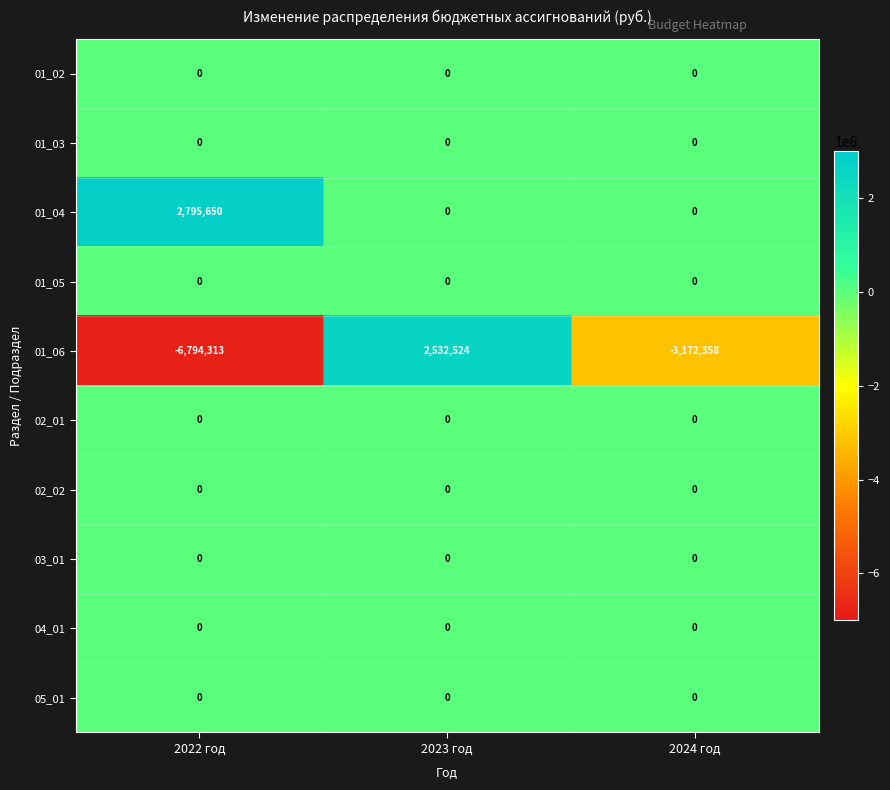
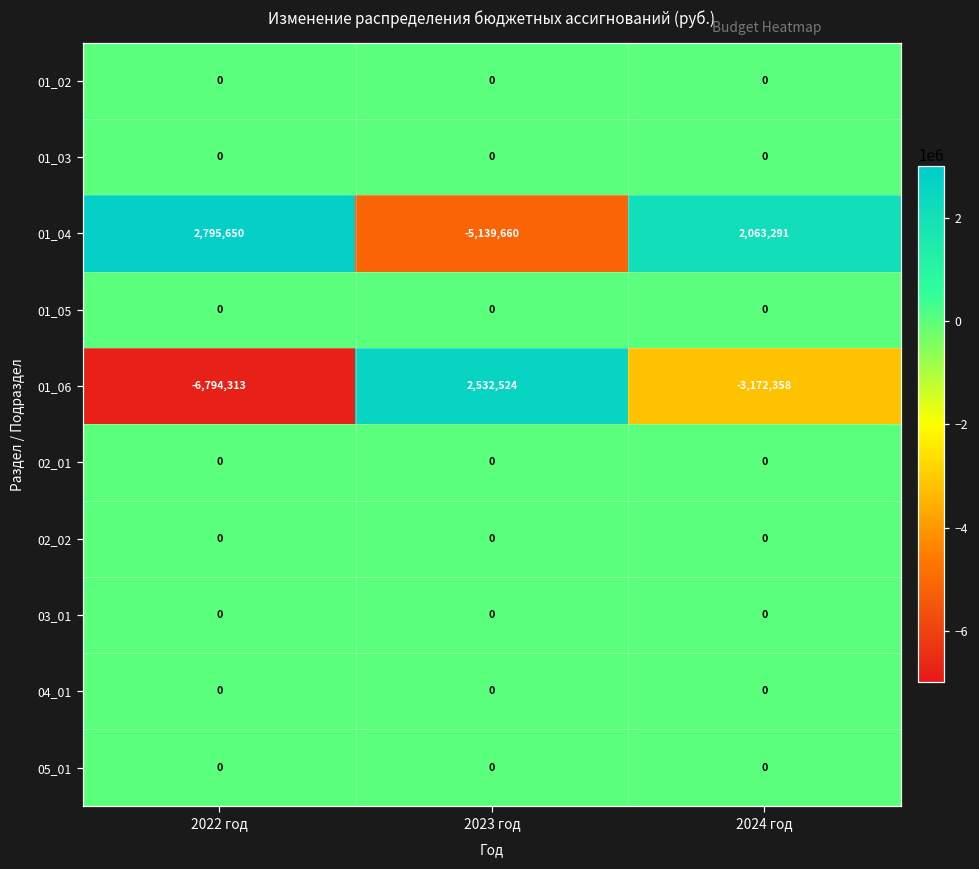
01_04, 2023 год: 0 -> -5,139,660
01_04, 2024 год: 0 -> 2,063,291
